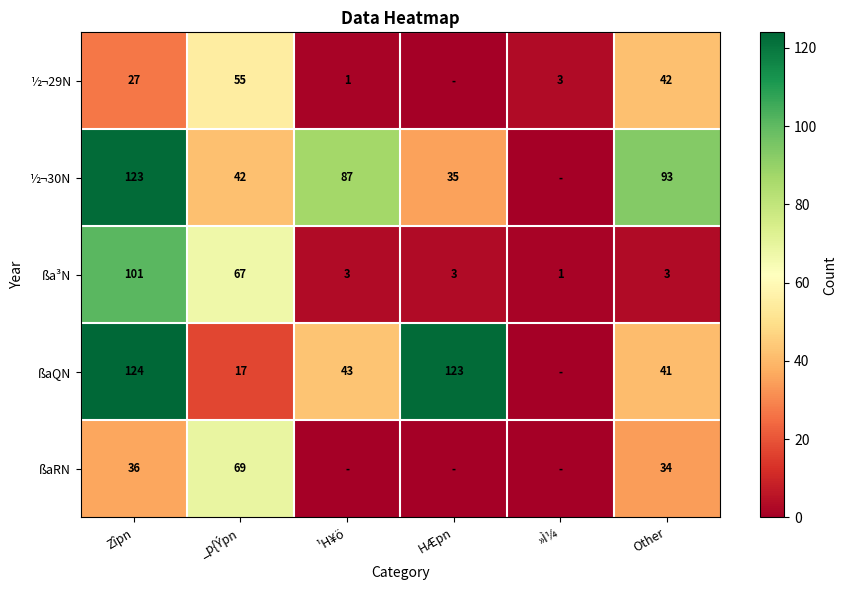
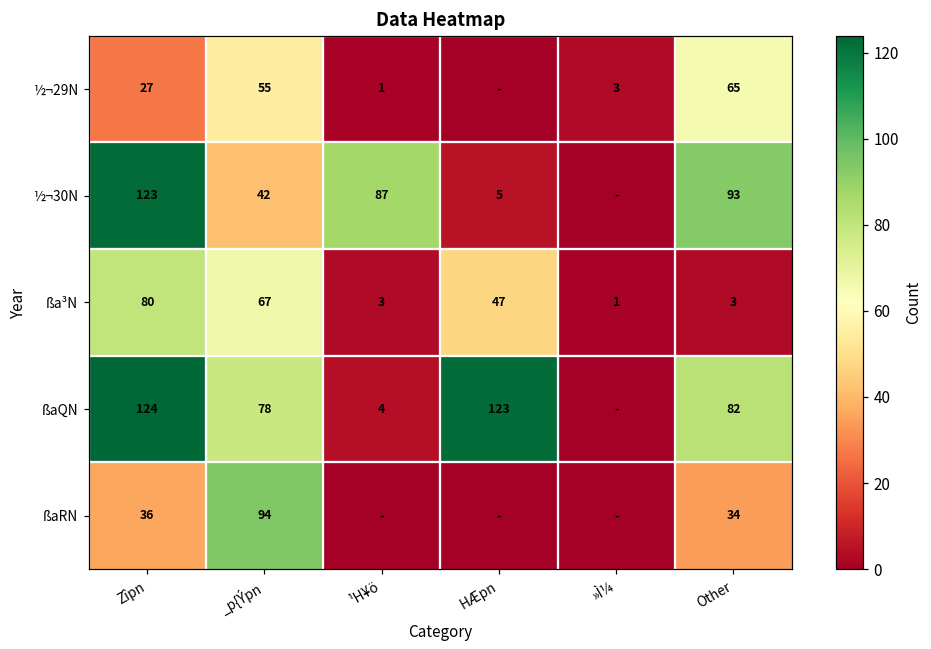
½¬29N, Other: 42 -> 65
½¬30N, HÆpn: 35 -> 5
ßa³N, Zîpn: 101 -> 80
ßa³N, HÆpn: 3 -> 47
ßaQN, _p{Ýpn: 17 -> 78
ßaQN, ¹H¥ö: 43 -> 4
ßaQN, Other: 41 -> 82
ßaRN, _p{Ýpn: 69 -> 94
